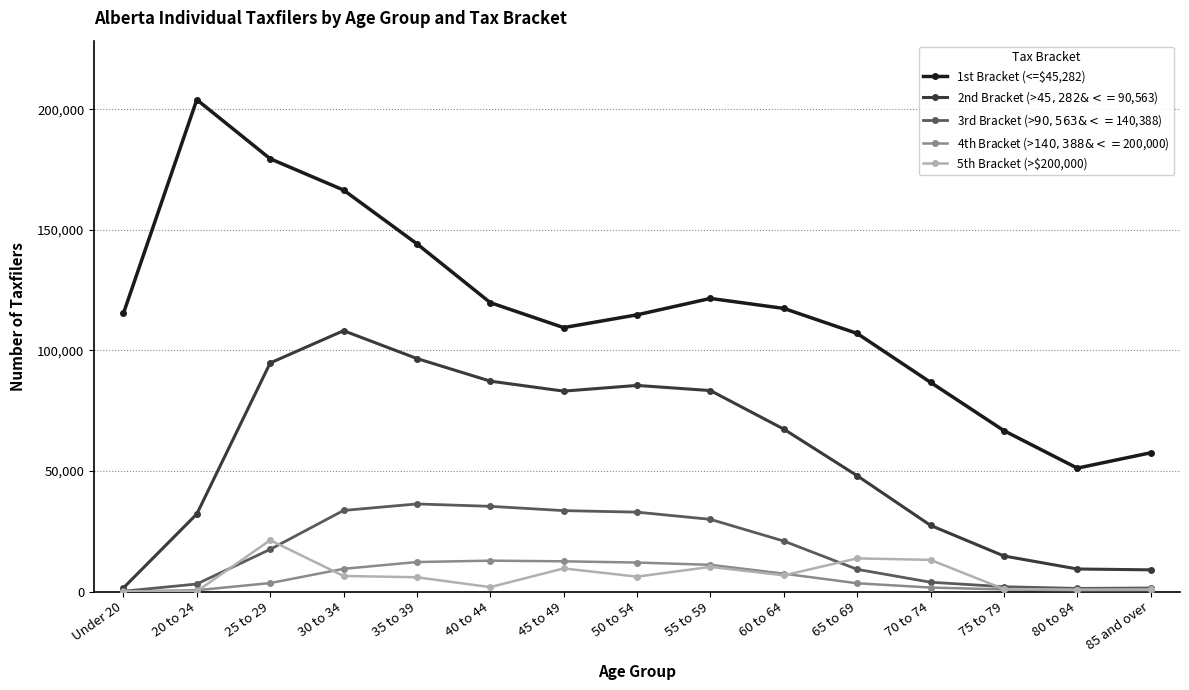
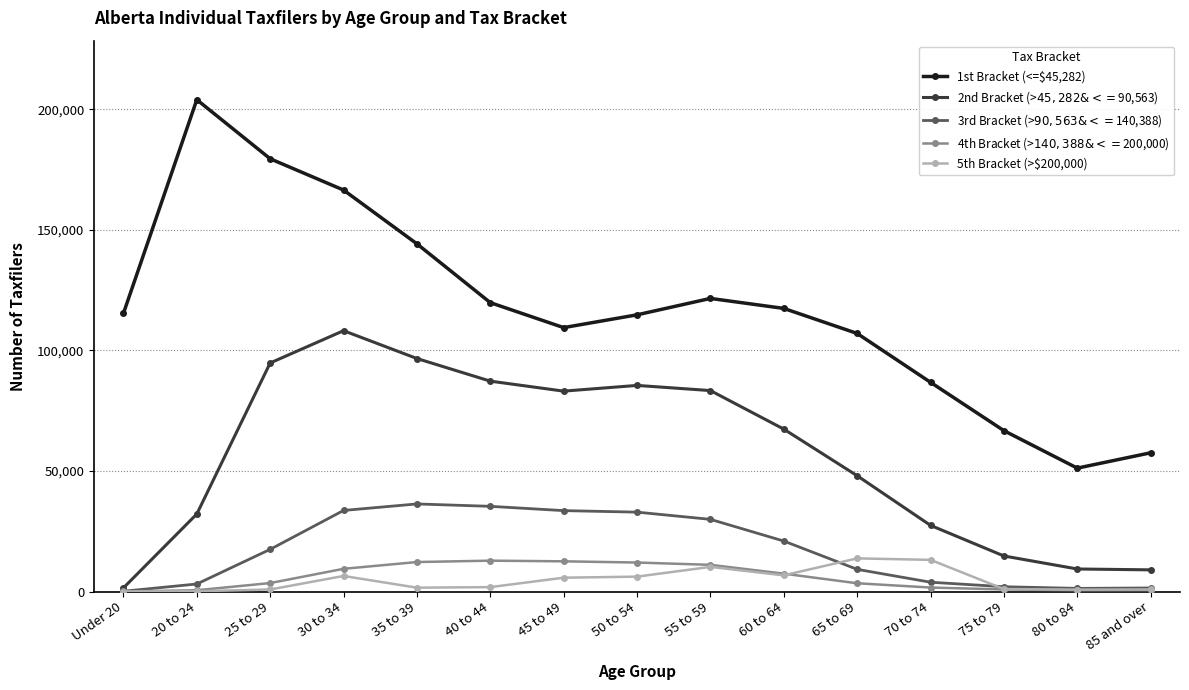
5th Bracket (>$200,000), 25 to 29: 21,000 -> 1,000
5th Bracket (>$200,000), 35 to 39: 6,000 -> 2,000
5th Bracket (>$200,000), 45 to 49: 10,000 -> 6,000
